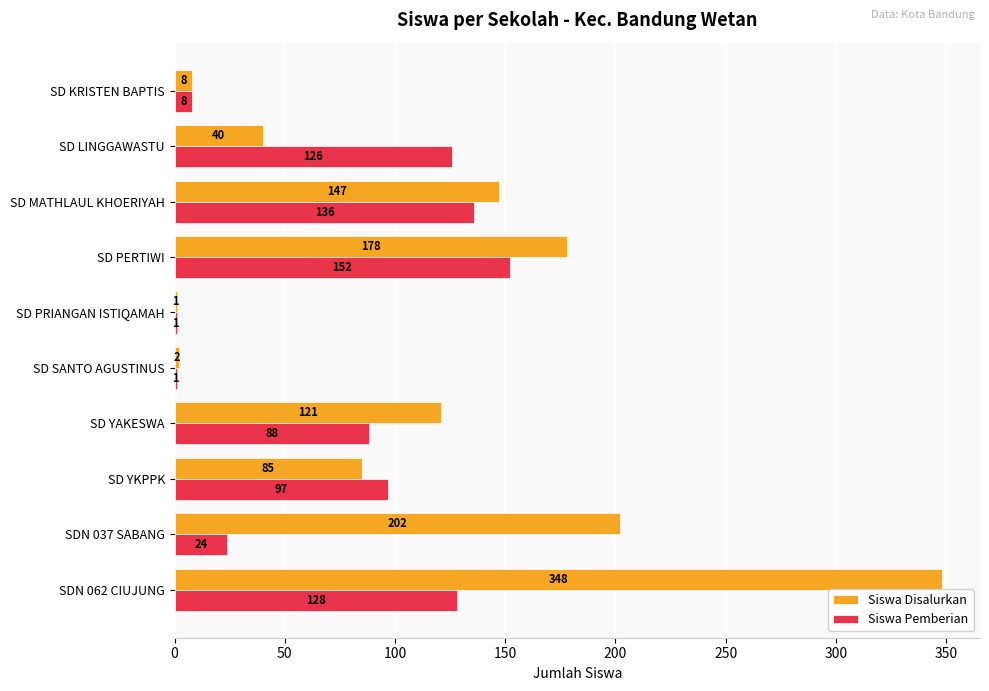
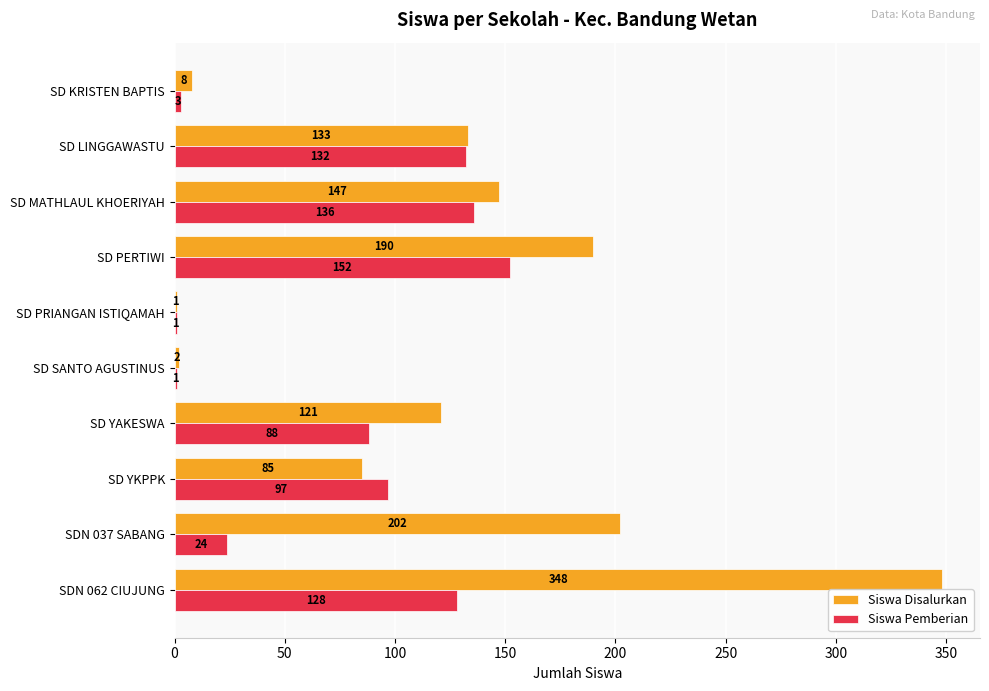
Siswa Pemberian, SD KRISTEN BAPTIS: 8 -> 3
Siswa Disalurkan, SD LINGGAWASTU: 40 -> 133
Siswa Pemberian, SD LINGGAWASTU: 126 -> 132
Siswa Disalurkan, SD PERTIWI: 178 -> 190
